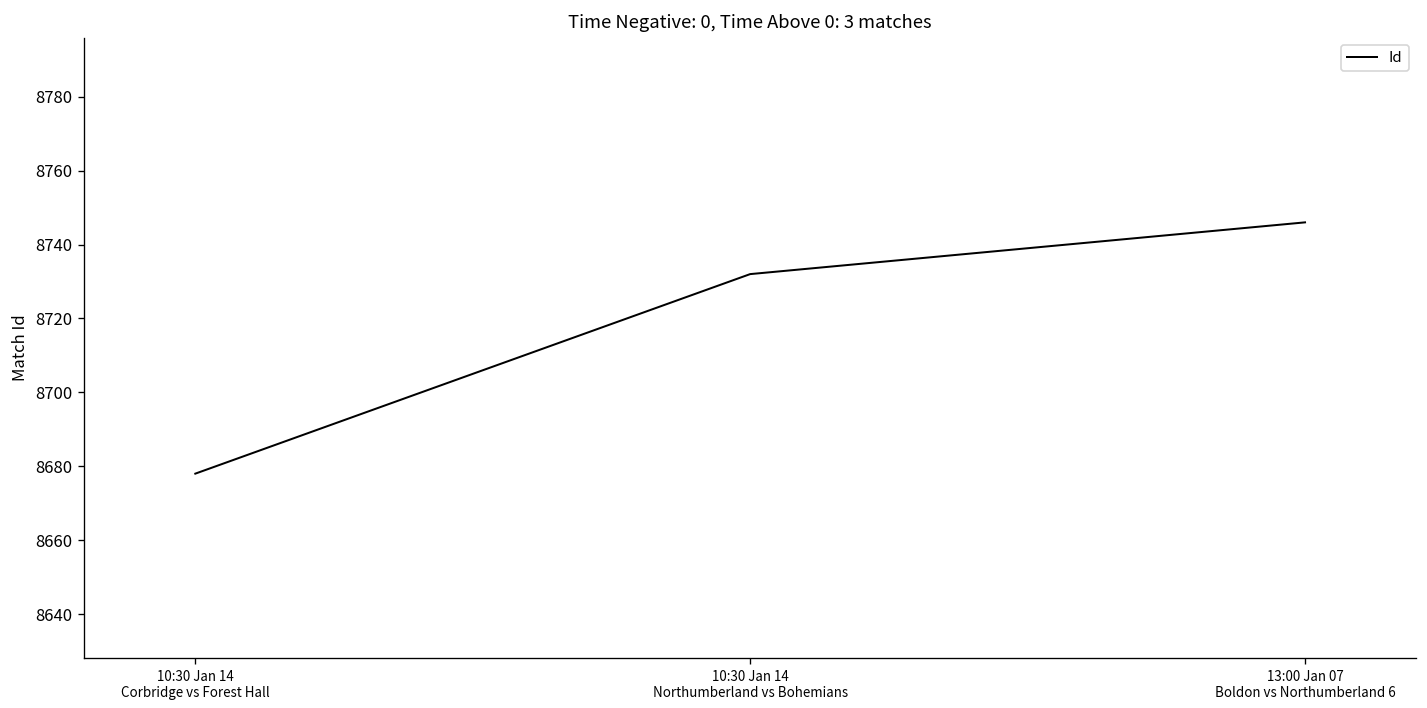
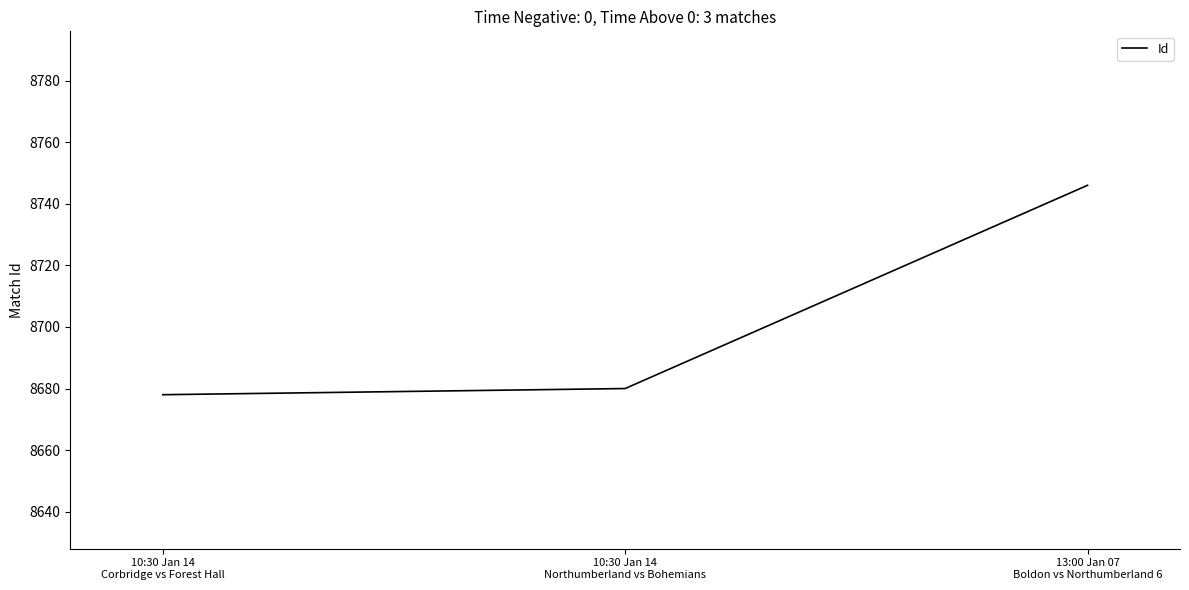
10:30 Jan 14 Northumberland vs Bohemians: 8732 -> 8680
